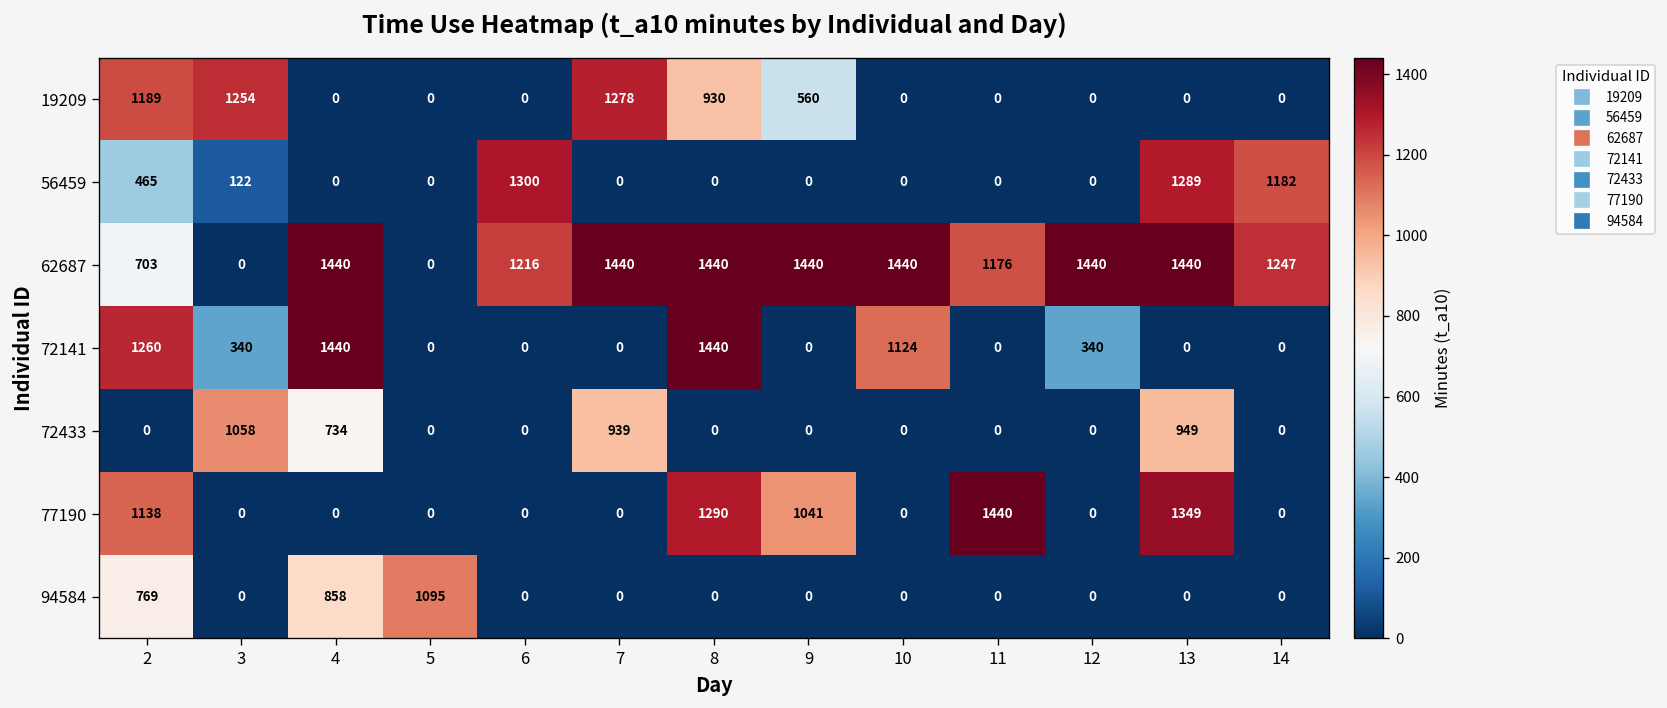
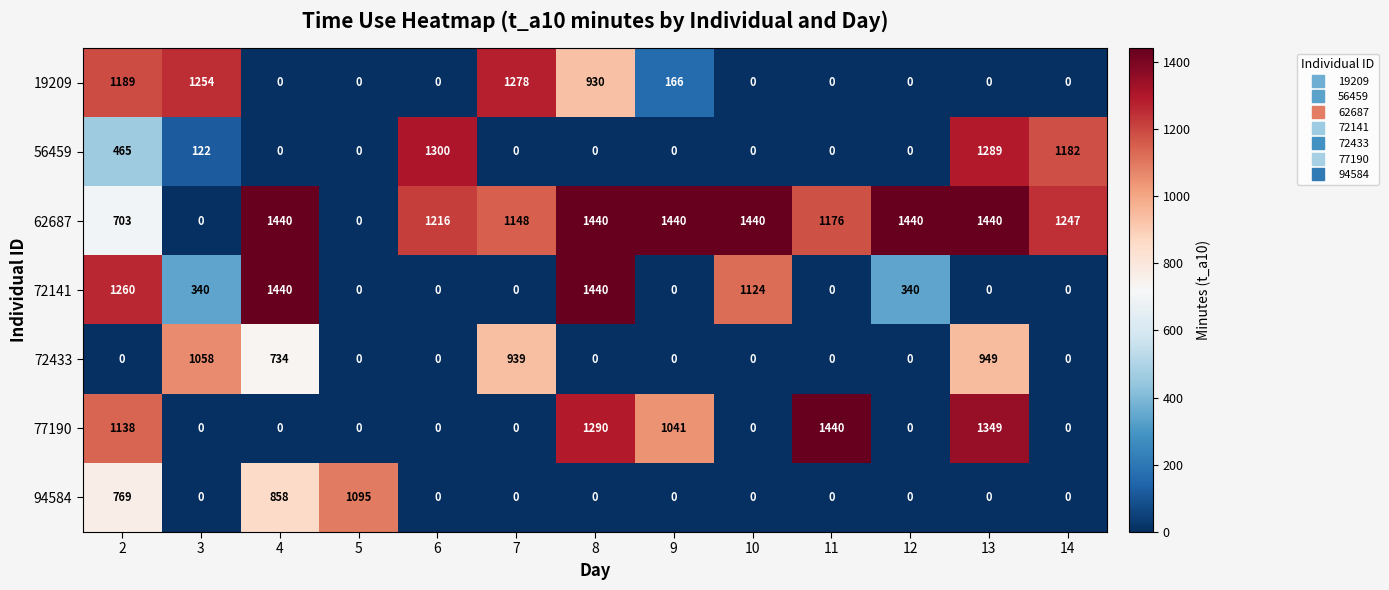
19209, 9: 560 -> 166
62687, 7: 1440 -> 1148
